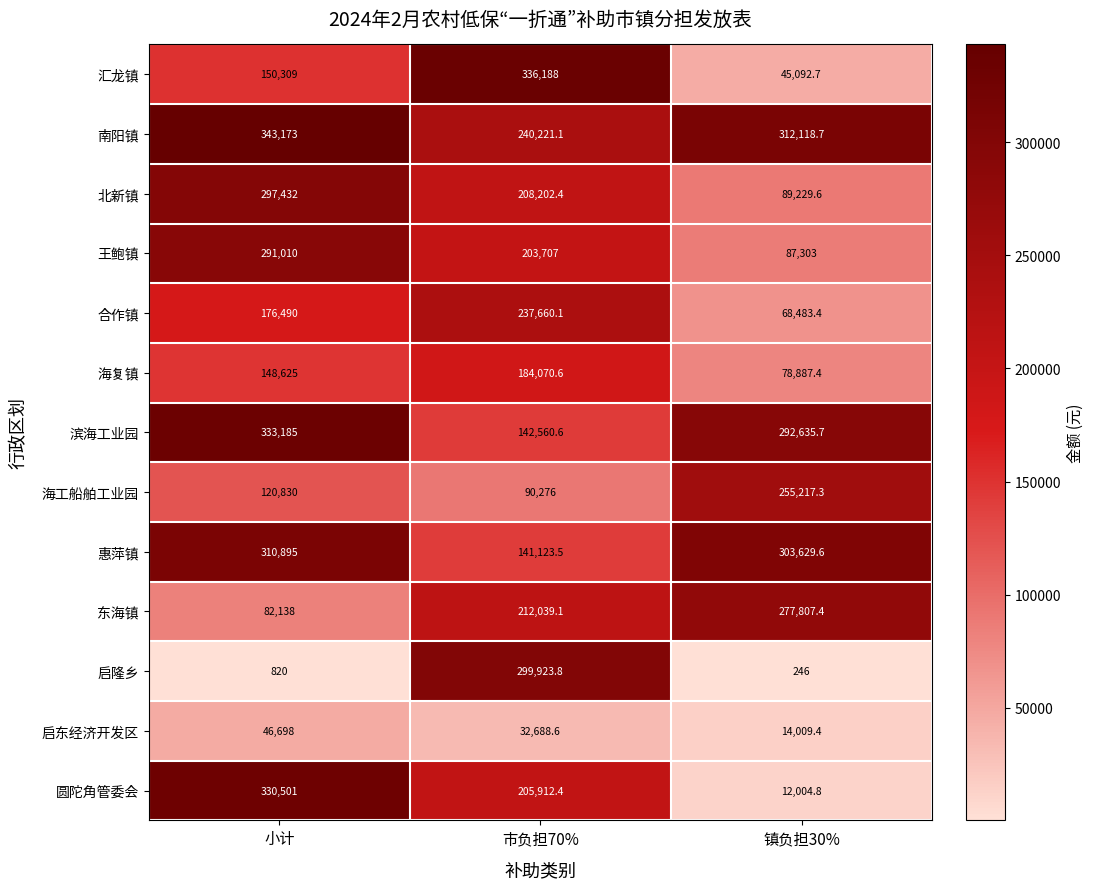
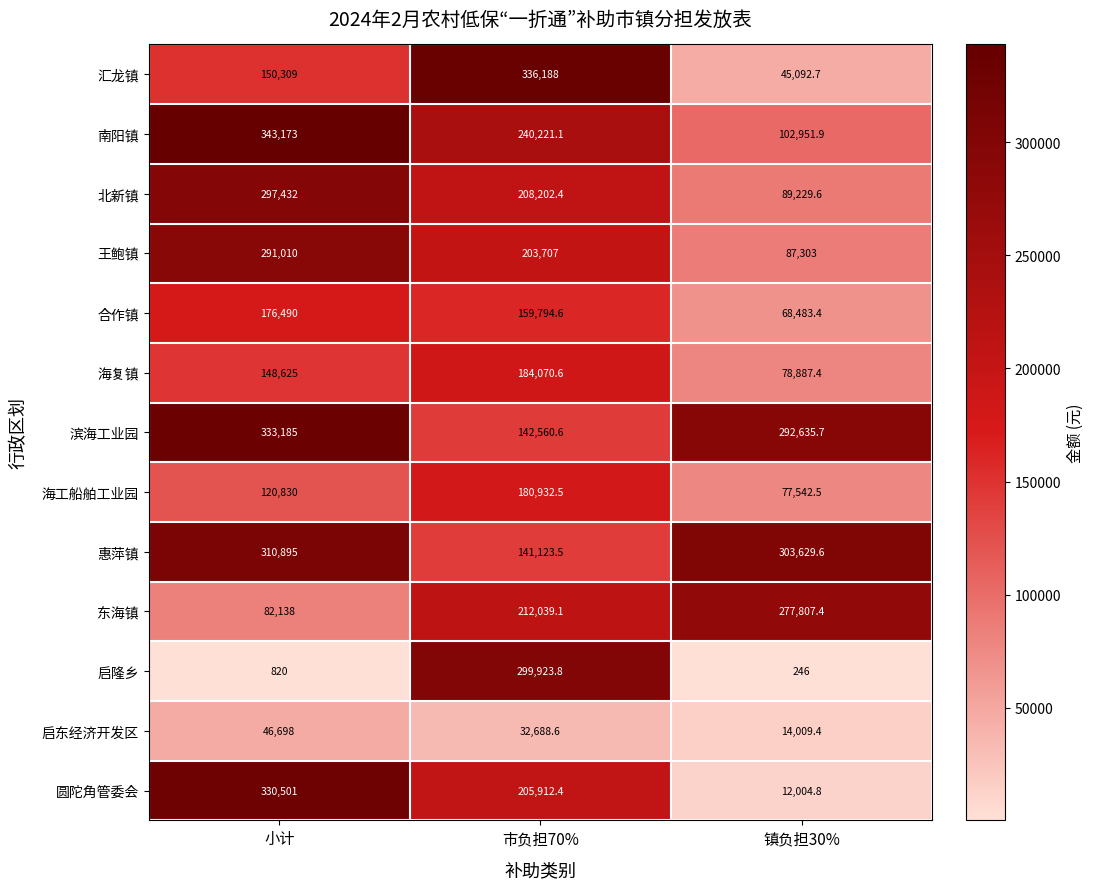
南阳镇, 镇负担30%: 312,118.7 -> 102,951.9
合作镇, 市负担70%: 237,660.1 -> 159,794.6
海工船舶工业园, 市负担70%: 90,276 -> 180,932.5
海工船舶工业园, 镇负担30%: 255,217.3 -> 77,542.5
